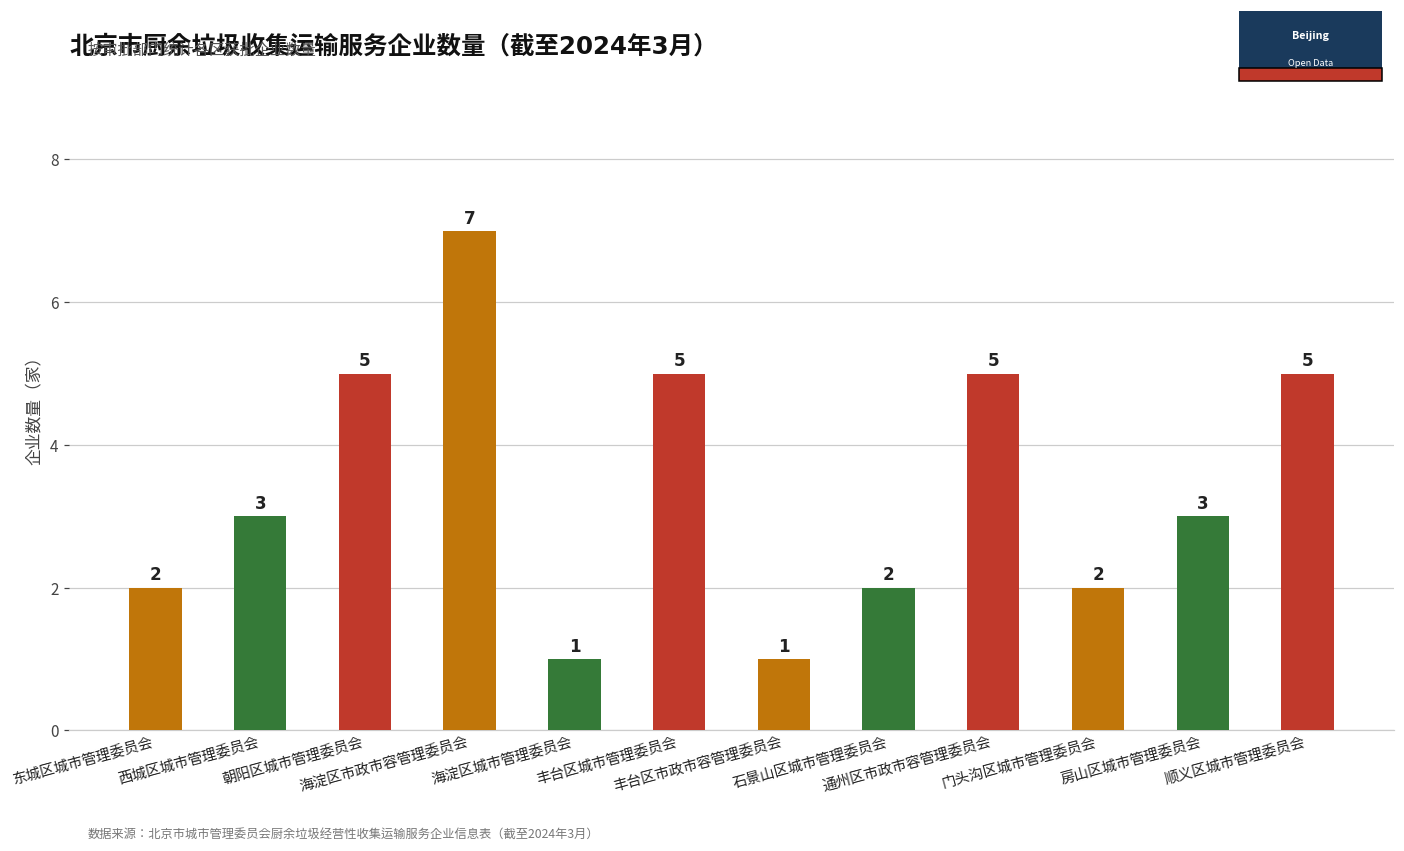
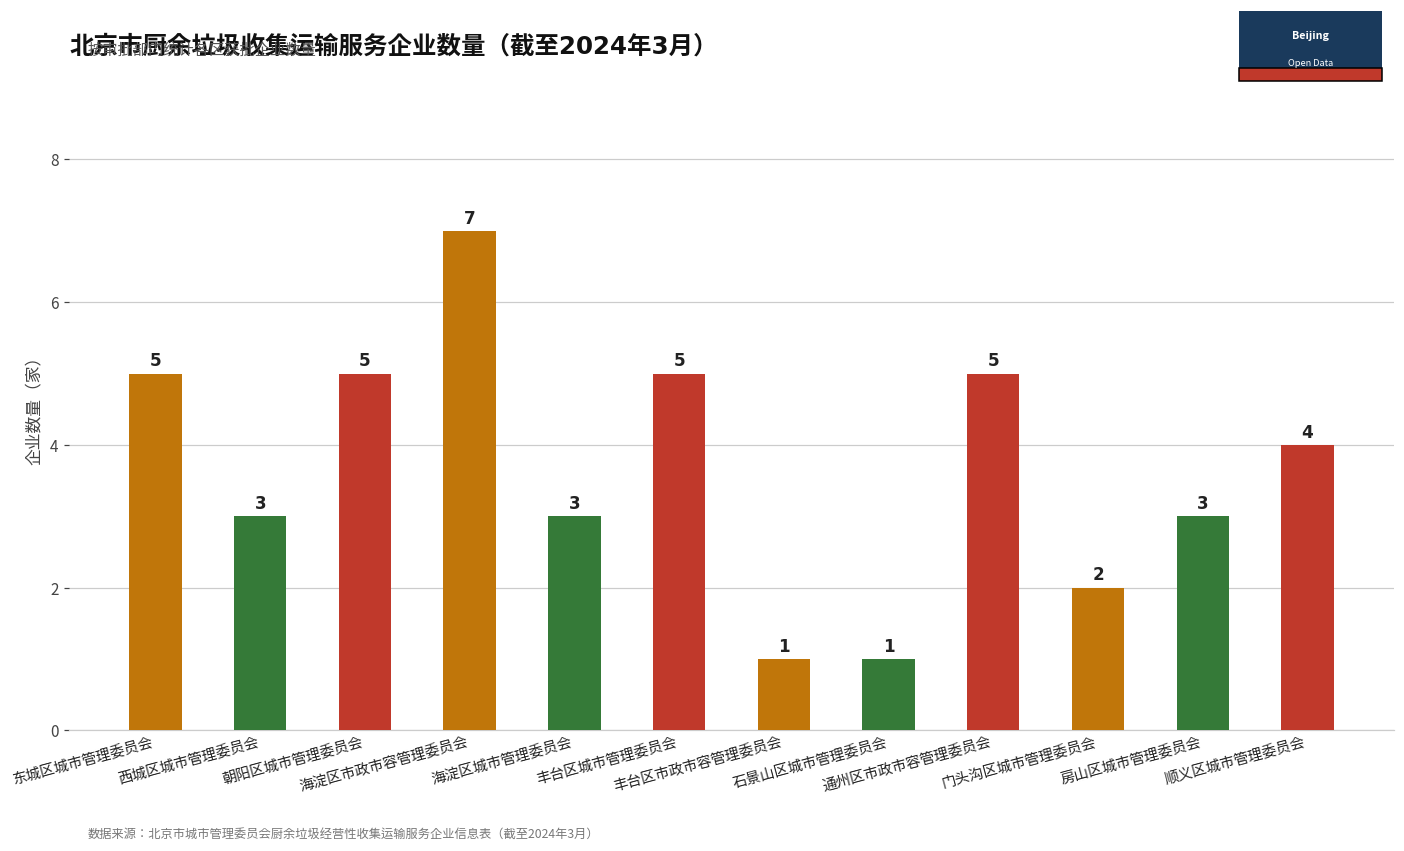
东城区城市管理委员会: 2 -> 5
海淀区城市管理委员会: 1 -> 3
石景山区城市管理委员会: 2 -> 1
顺义区城市管理委员会: 5 -> 4
